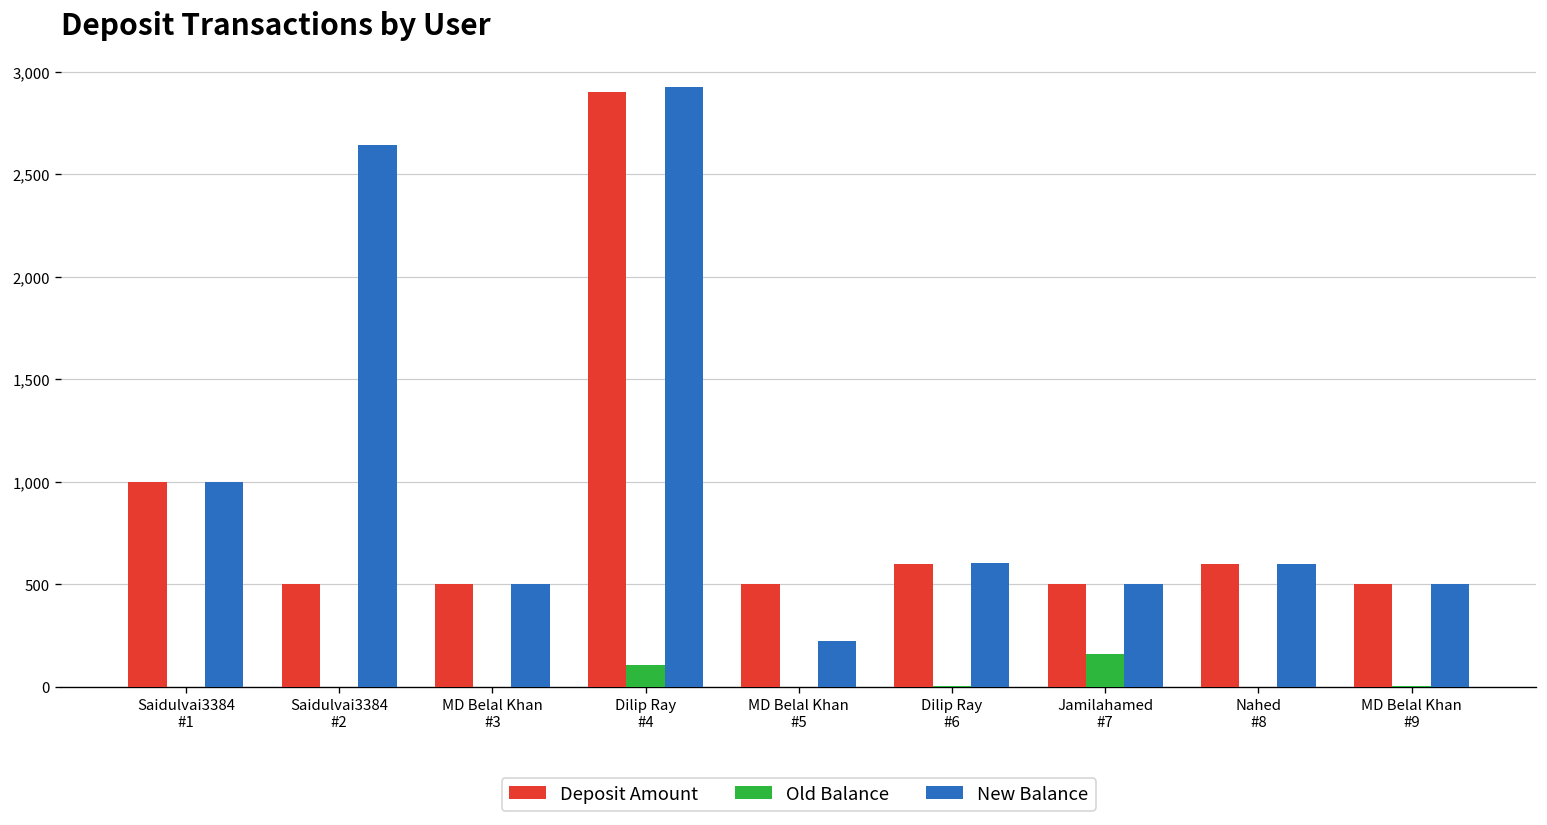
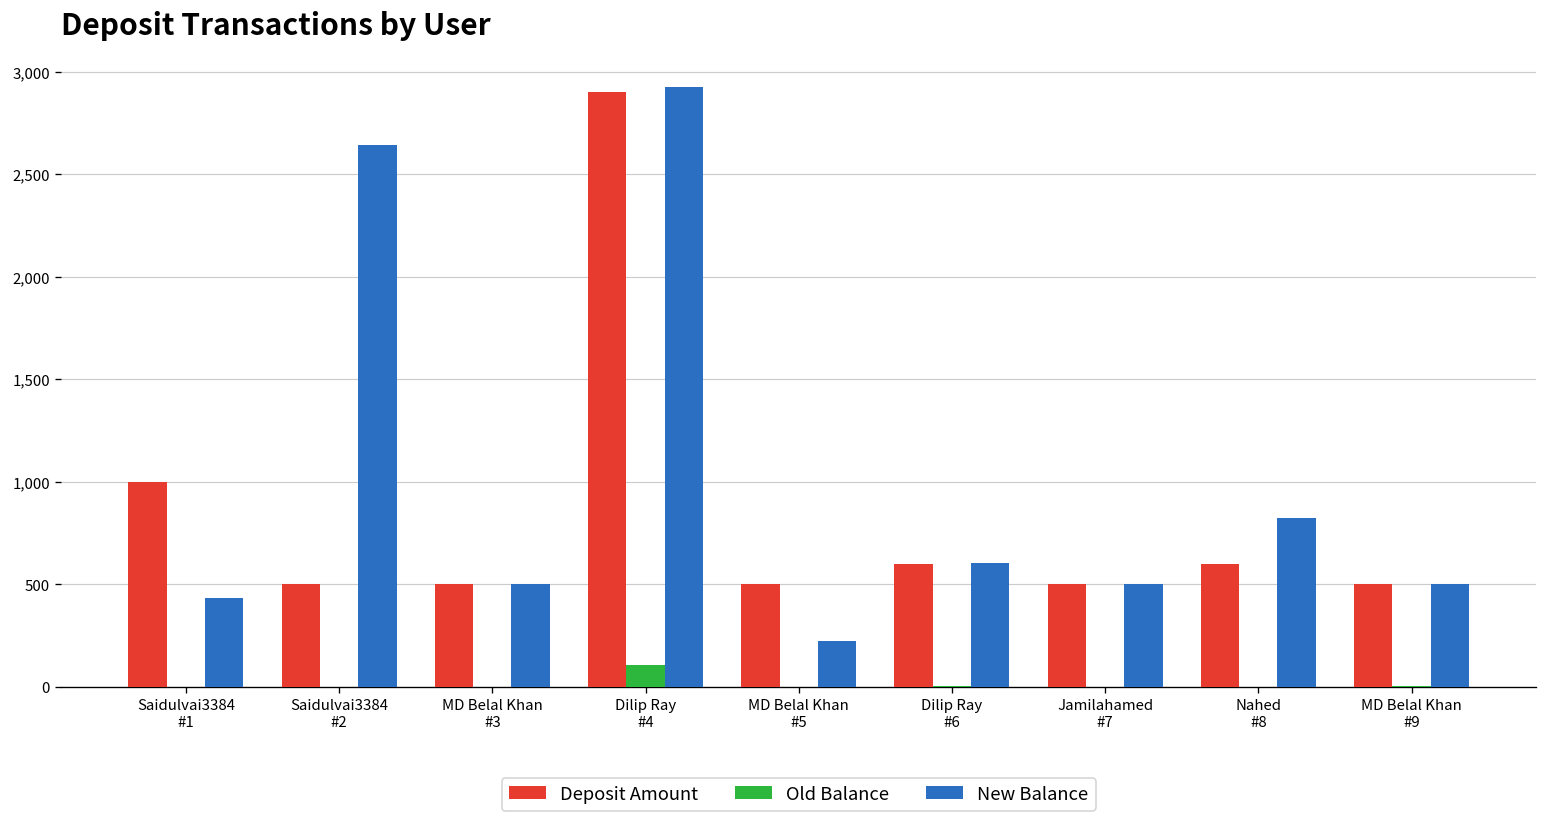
New Balance, Saidulvai3384 #1: 1,000 -> 430
Old Balance, Jamilahamed #7: 160 -> 0
New Balance, Nahed #8: 600 -> 830
